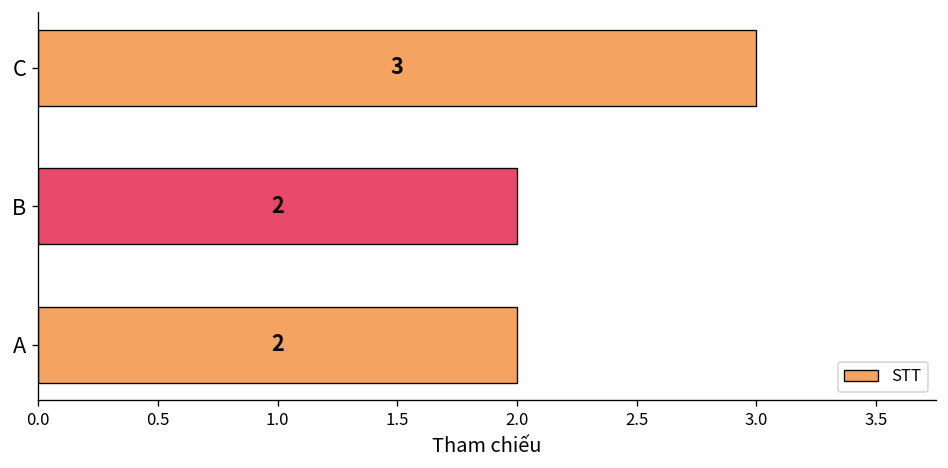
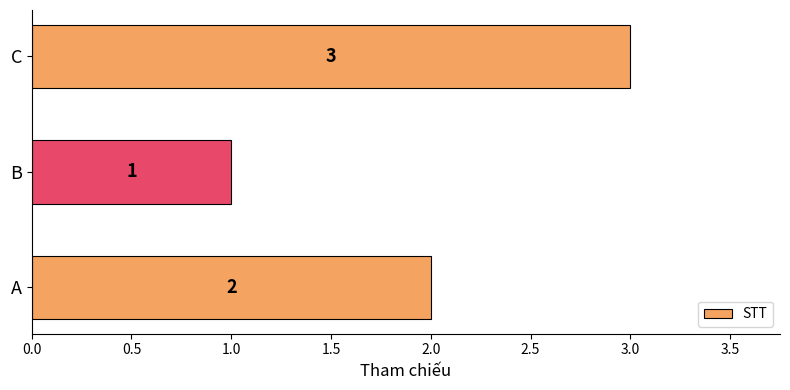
B: 2 -> 1
